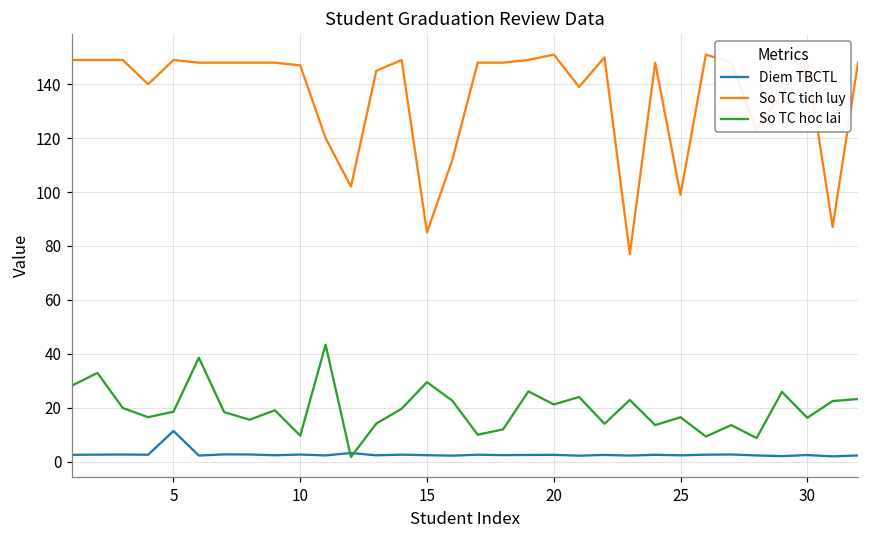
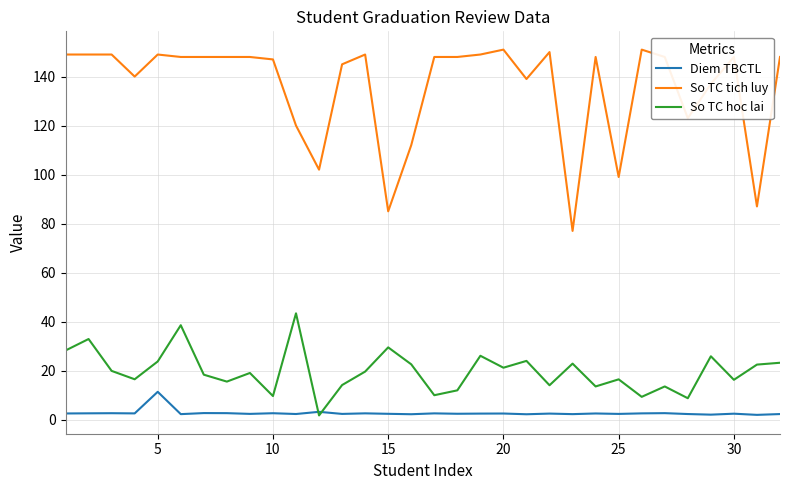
So TC hoc lai, 5: 18 -> 24
